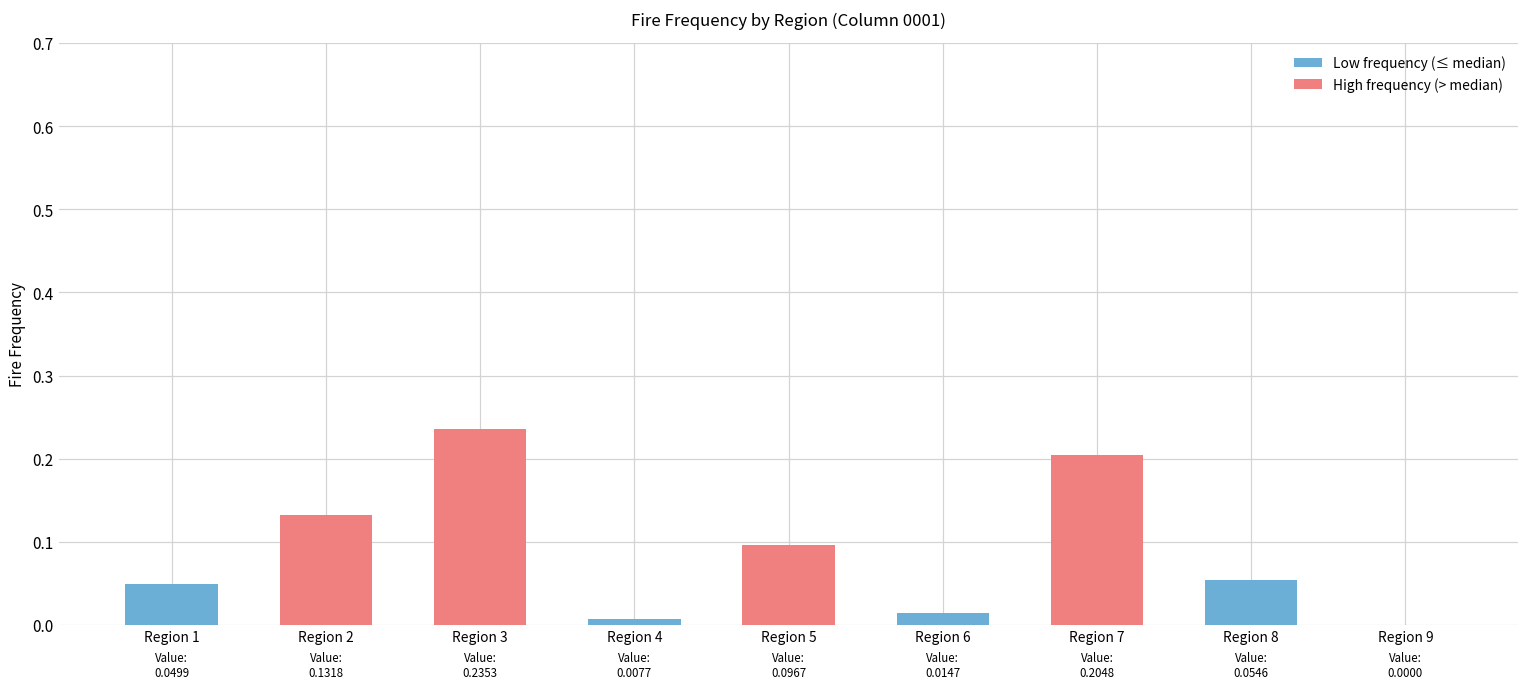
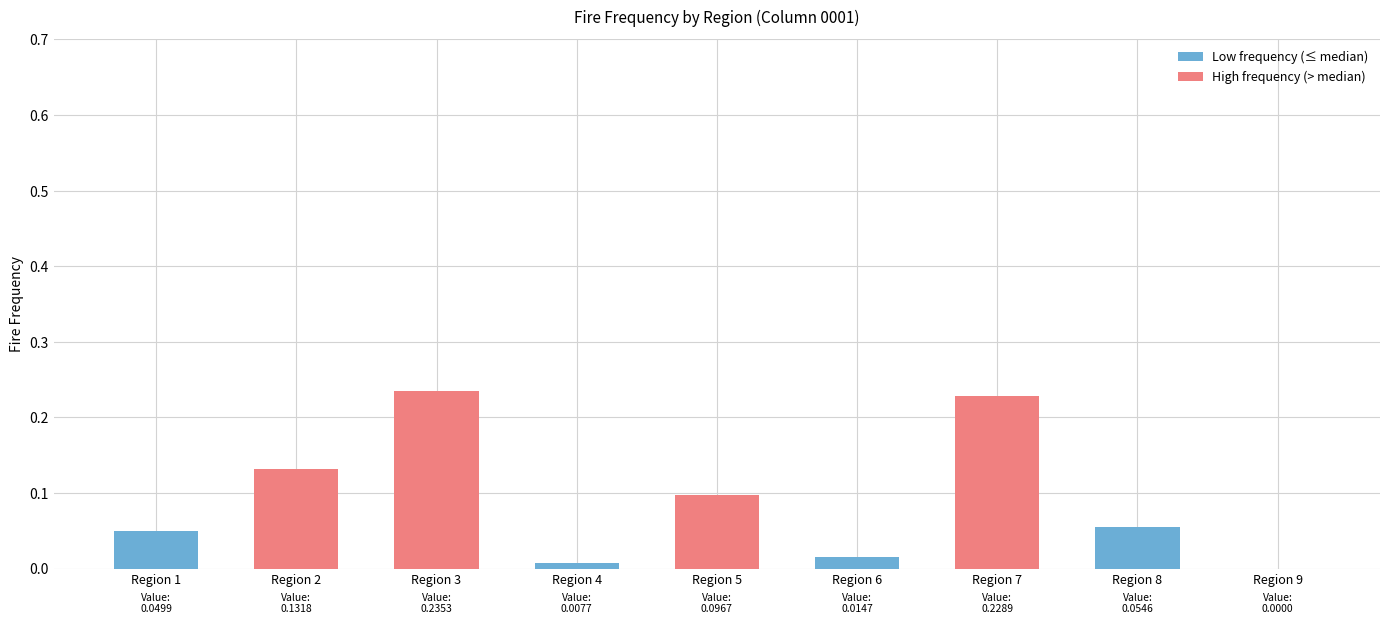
Region 7: 0.2048 -> 0.2289
